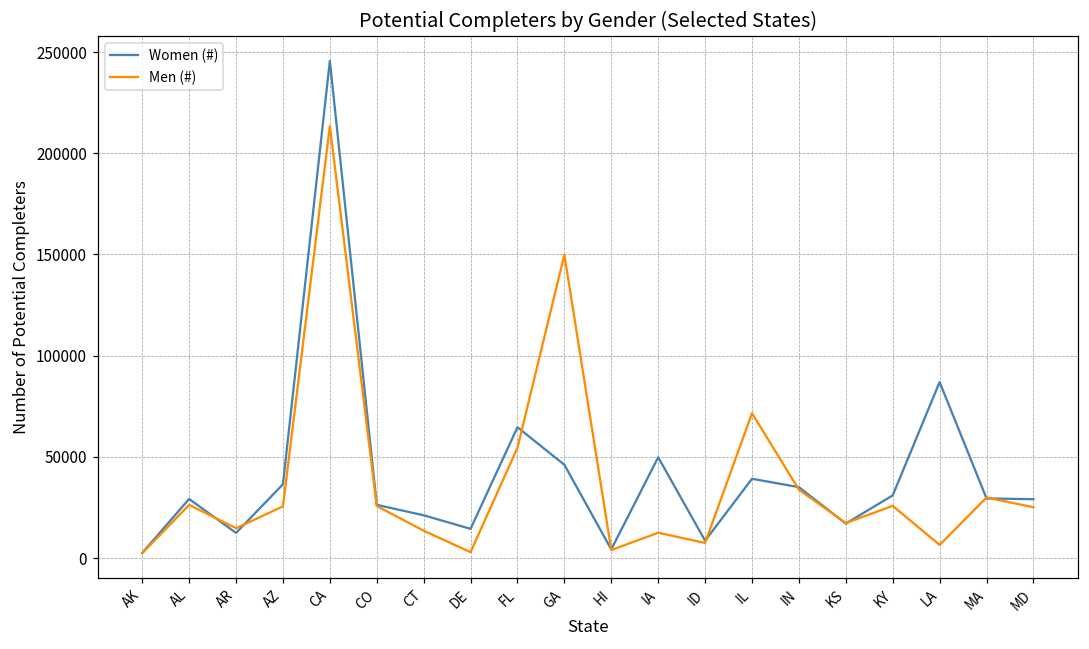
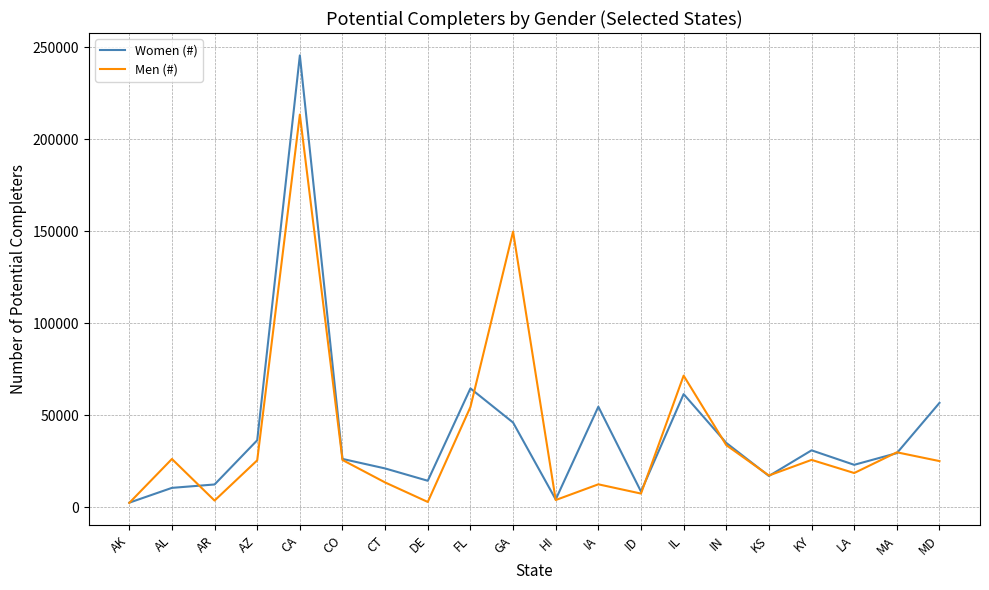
Women (#), AL: 29000 -> 11000
Men (#), AR: 15000 -> 4000
Women (#), IA: 50000 -> 55000
Women (#), IL: 39000 -> 62000
Women (#), LA: 87000 -> 23000
Men (#), LA: 7000 -> 19000
Women (#), MD: 29000 -> 57000
